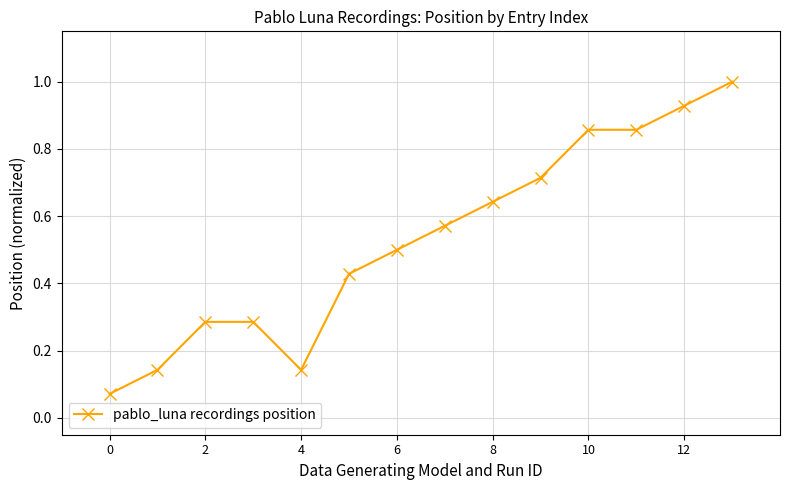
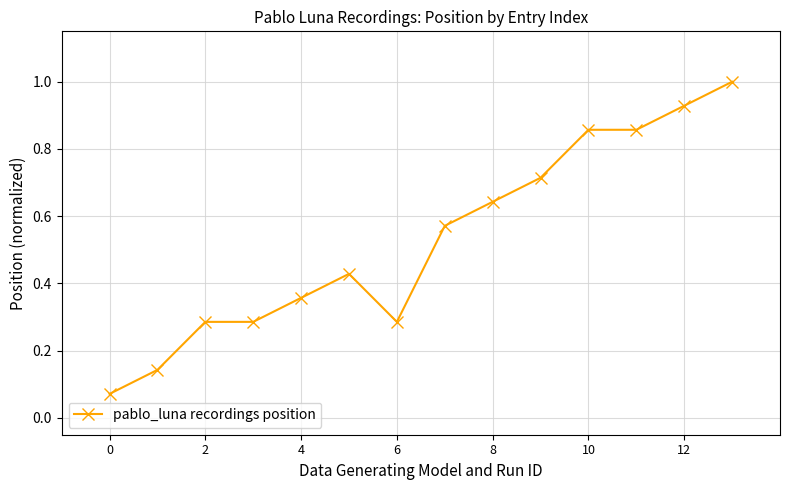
4: 0.14 -> 0.36
6: 0.50 -> 0.29
